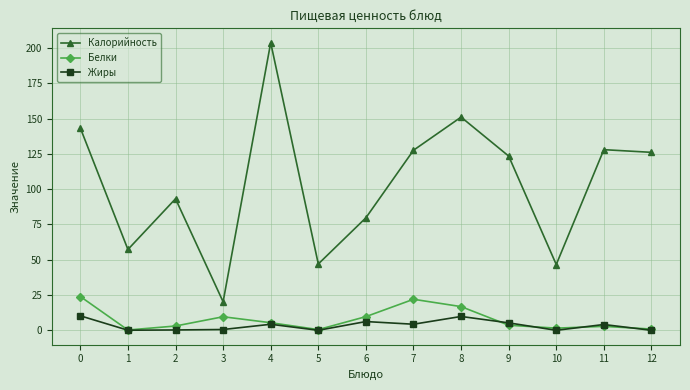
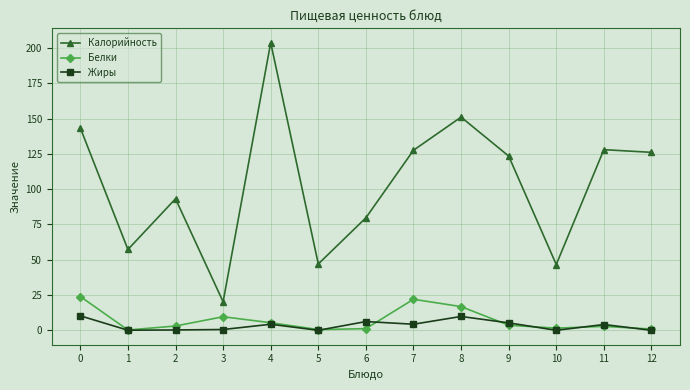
Белки, 6: 10 -> 1
